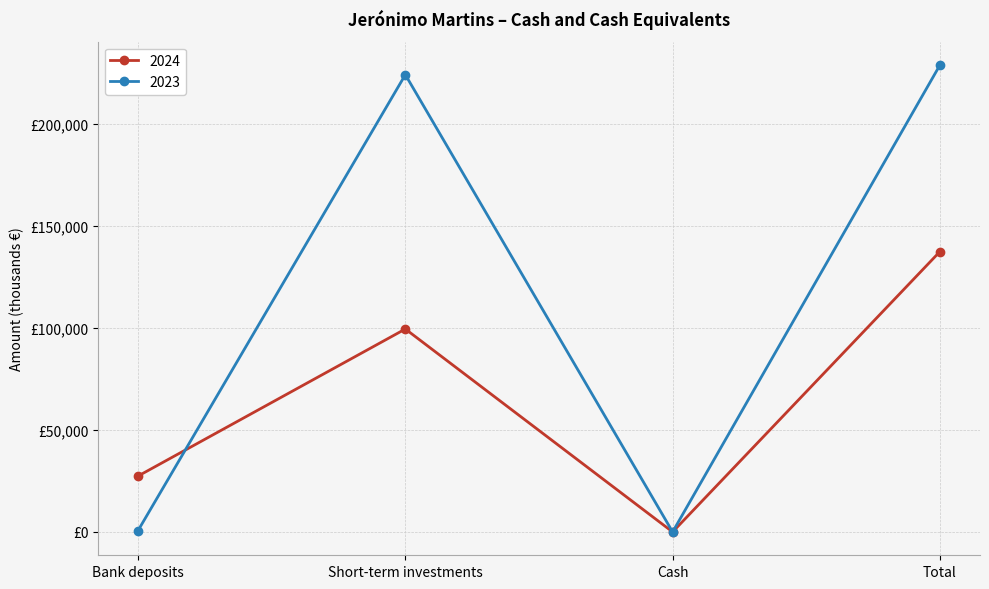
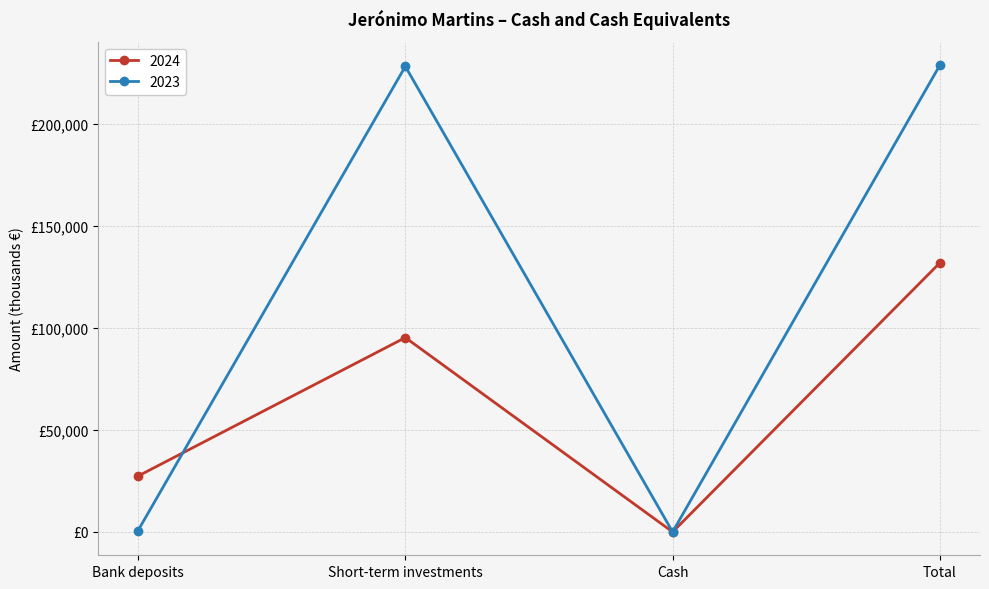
2024, Short-term investments: £99,000 -> £95,000
2023, Short-term investments: £224,000 -> £228,000
2024, Total: £137,000 -> £132,000
